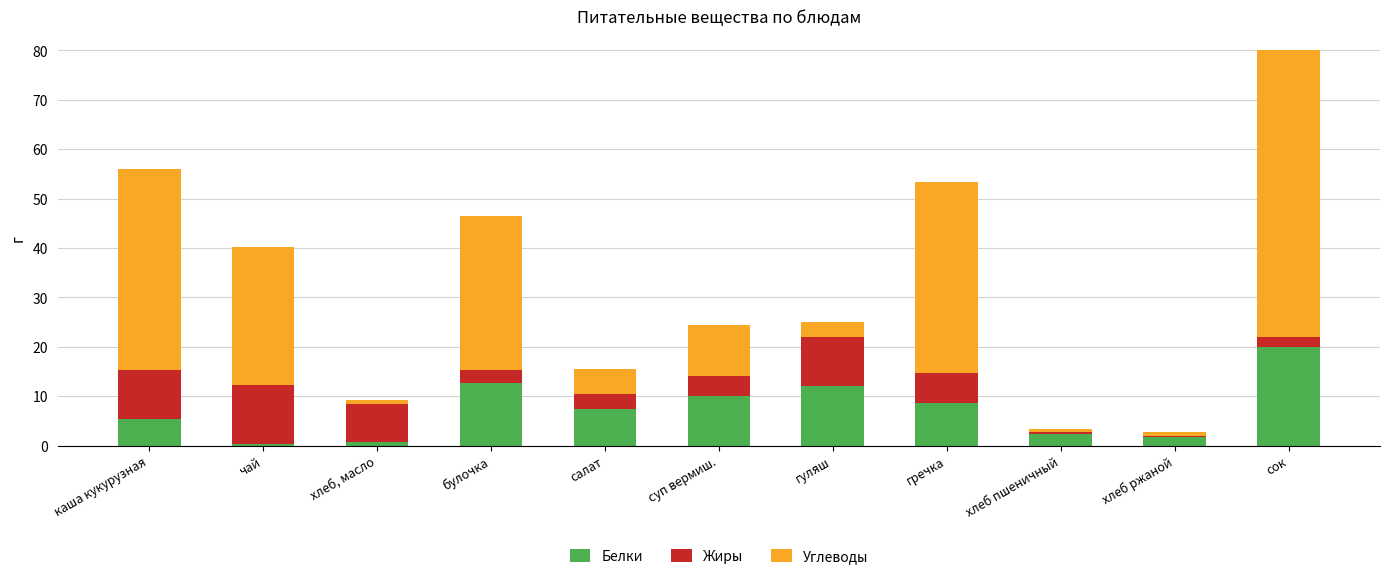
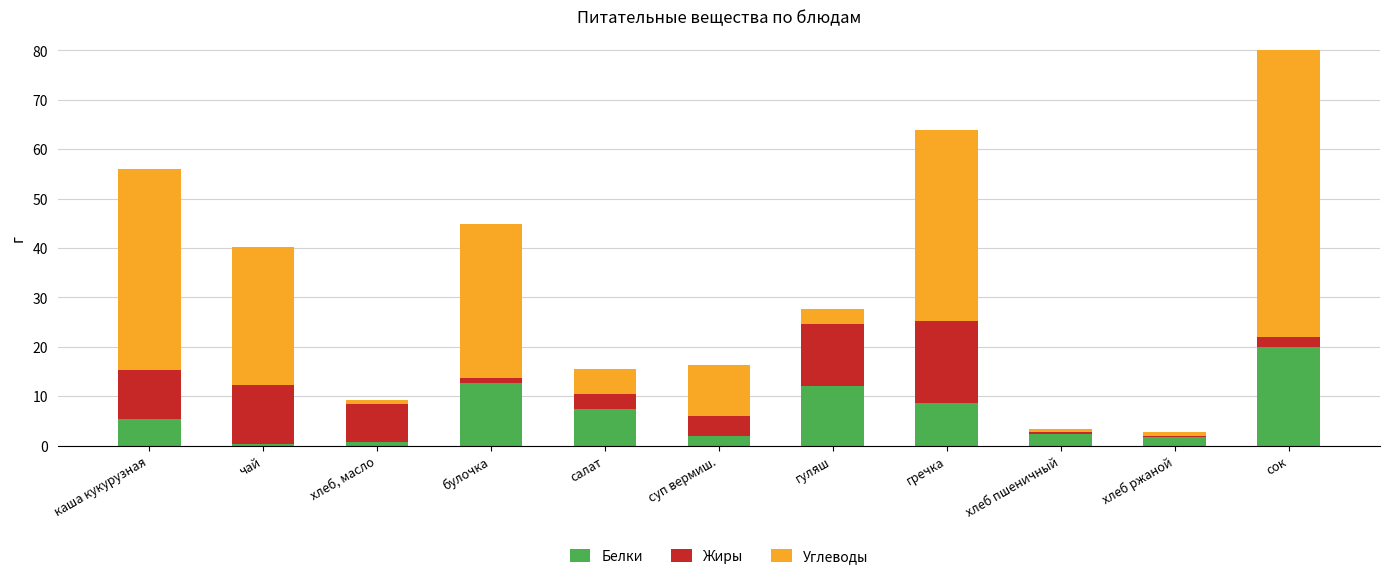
Жиры, булочка: 3 -> 1
Белки, суп вермиш.: 10 -> 2
Жиры, гуляш: 10 -> 13
Жиры, гречка: 6 -> 17
